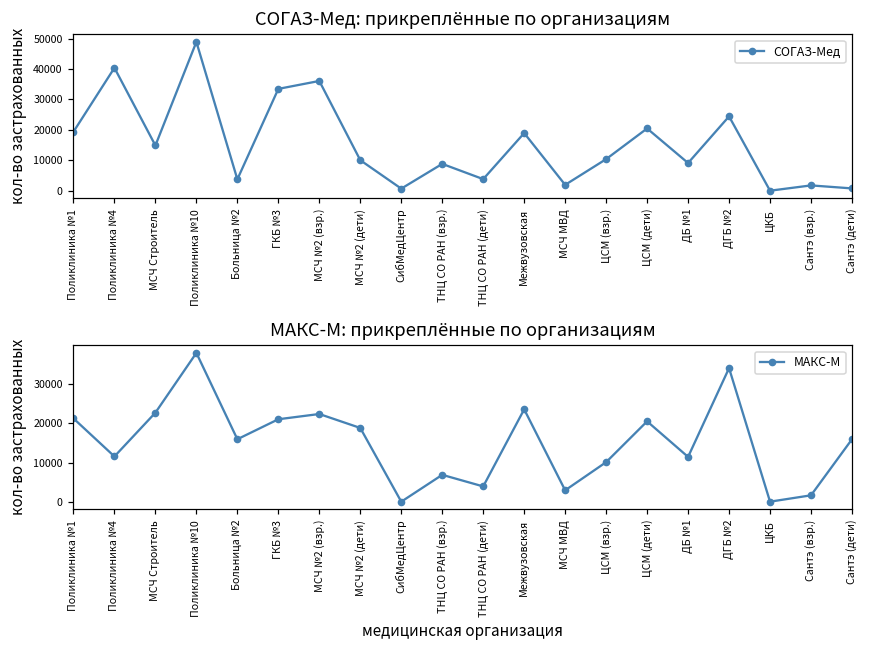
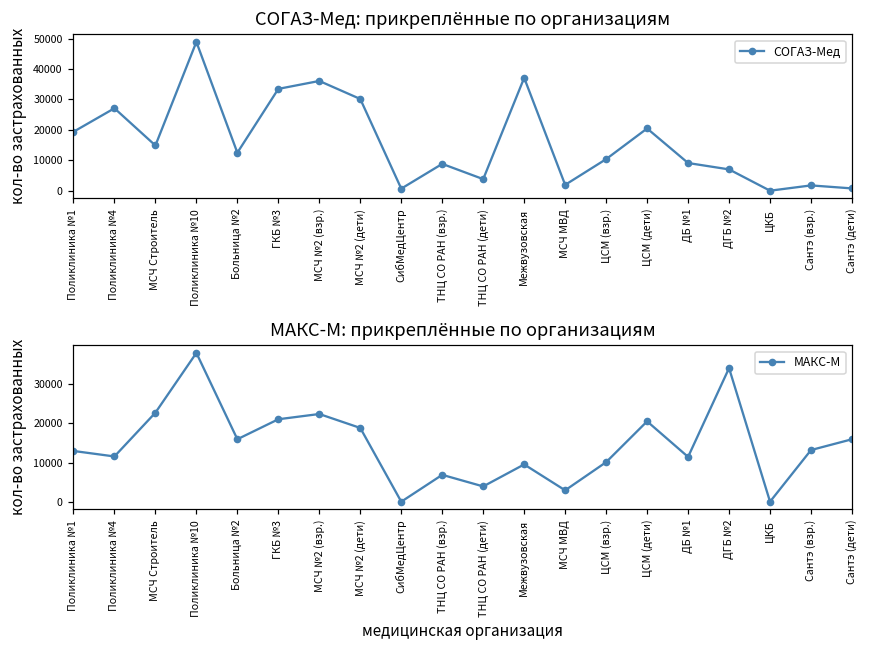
СОГАЗ-Мед: прикреплённые по организациям, Поликлиника №4: 40000 -> 27000
СОГАЗ-Мед: прикреплённые по организациям, Больница №2: 4000 -> 12000
СОГАЗ-Мед: прикреплённые по организациям, МСЧ №2 (дети): 10000 -> 30000
СОГАЗ-Мед: прикреплённые по организациям, Межвузовская: 19000 -> 37000
СОГАЗ-Мед: прикреплённые по организациям, ДГБ №2: 24000 -> 7000
МАКС-М: прикреплённые по организациям, Поликлиника №1: 21000 -> 13000
МАКС-М: прикреплённые по организациям, Межвузовская: 24000 -> 10000
МАКС-М: прикреплённые по организациям, Сантэ (взр.): 2000 -> 13000
